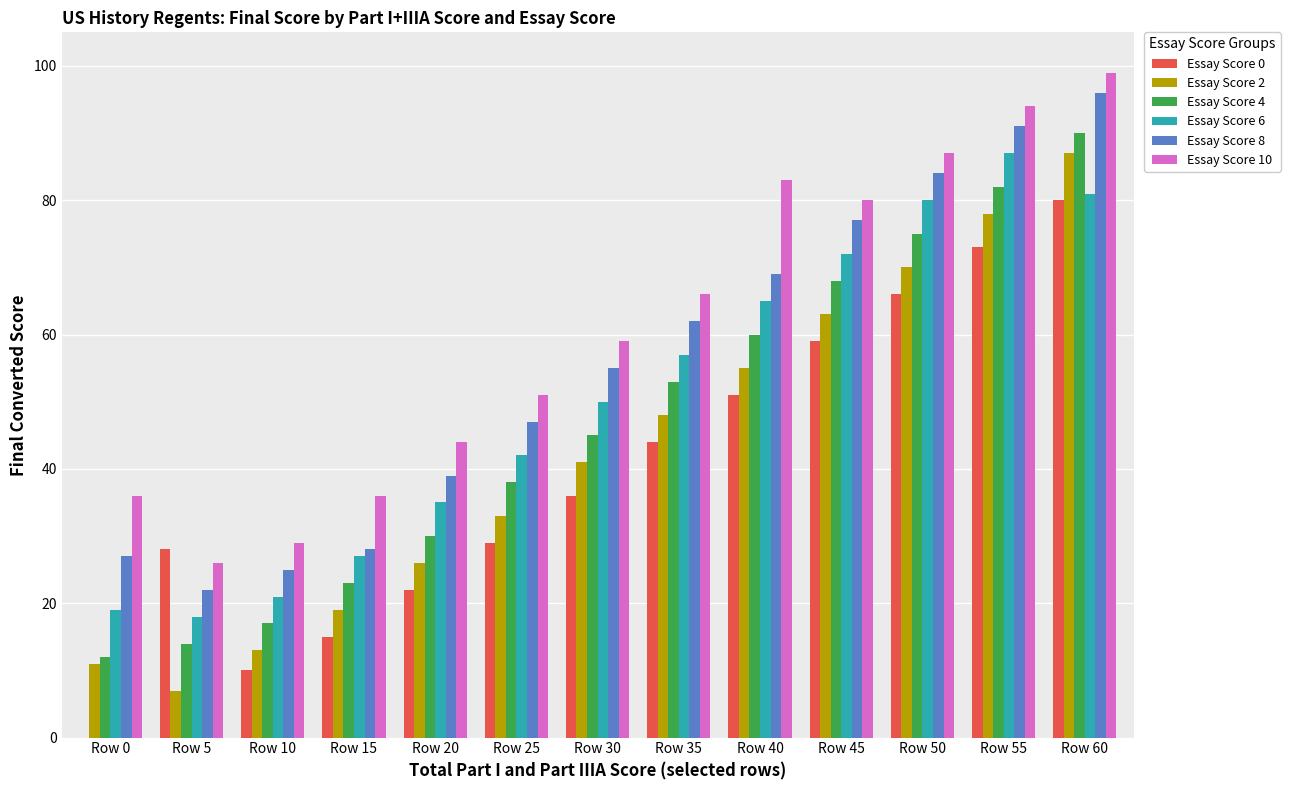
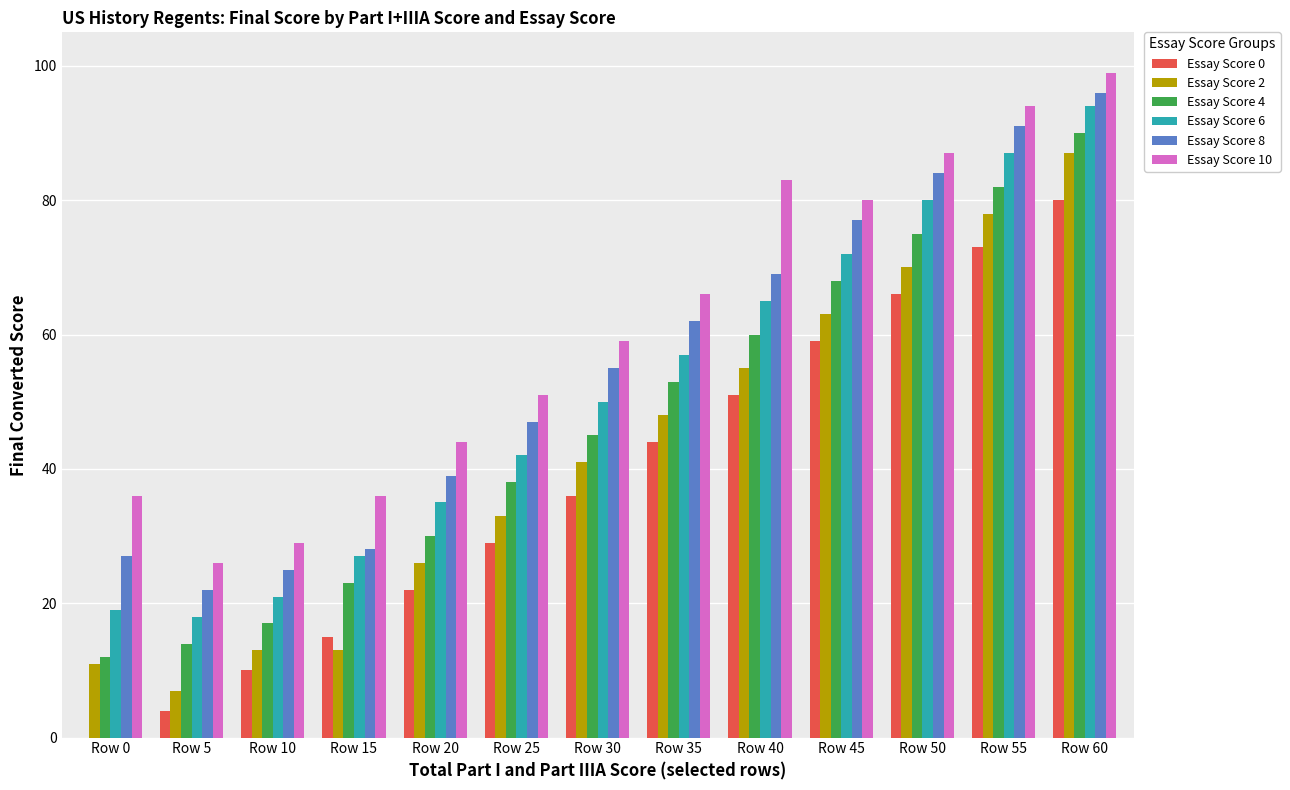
Essay Score 0, Row 5: 28 -> 4
Essay Score 2, Row 15: 19 -> 13
Essay Score 6, Row 60: 81 -> 94
